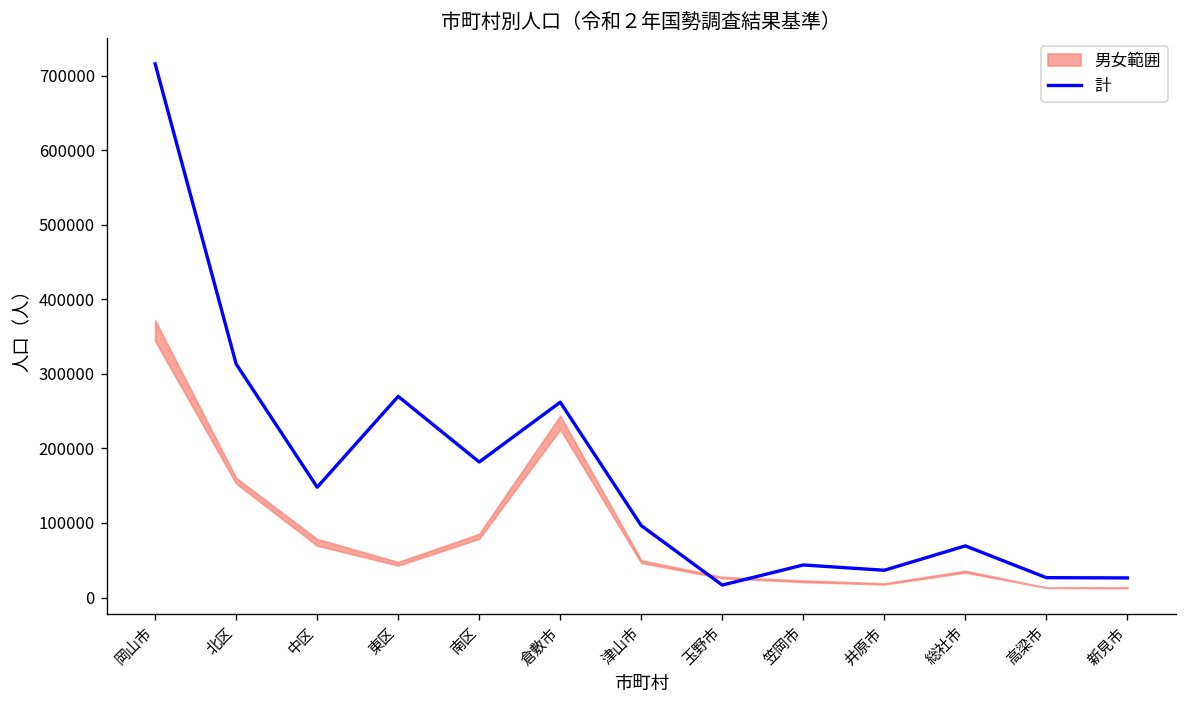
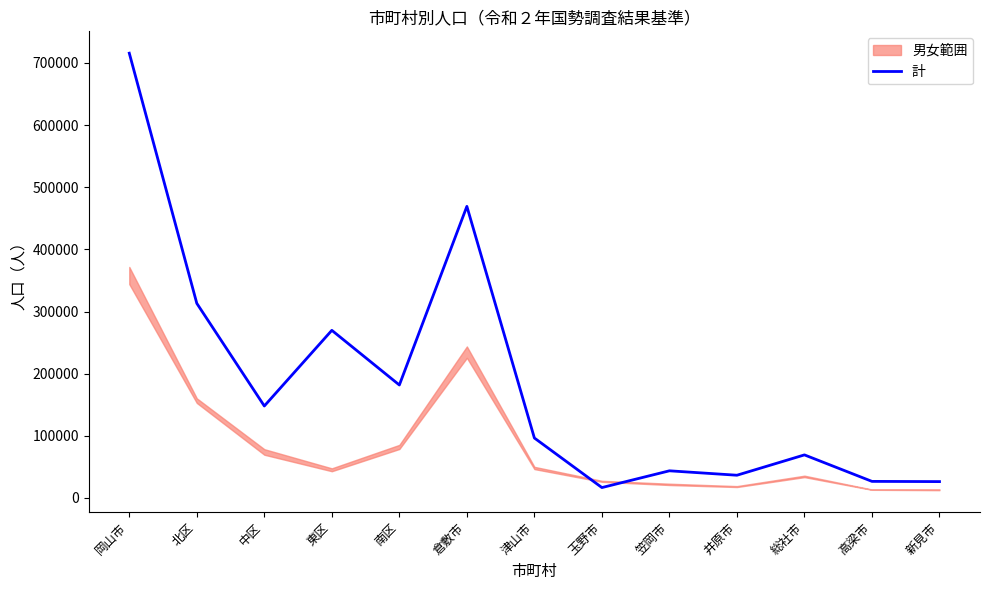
計, 倉敷市: 260000 -> 470000
